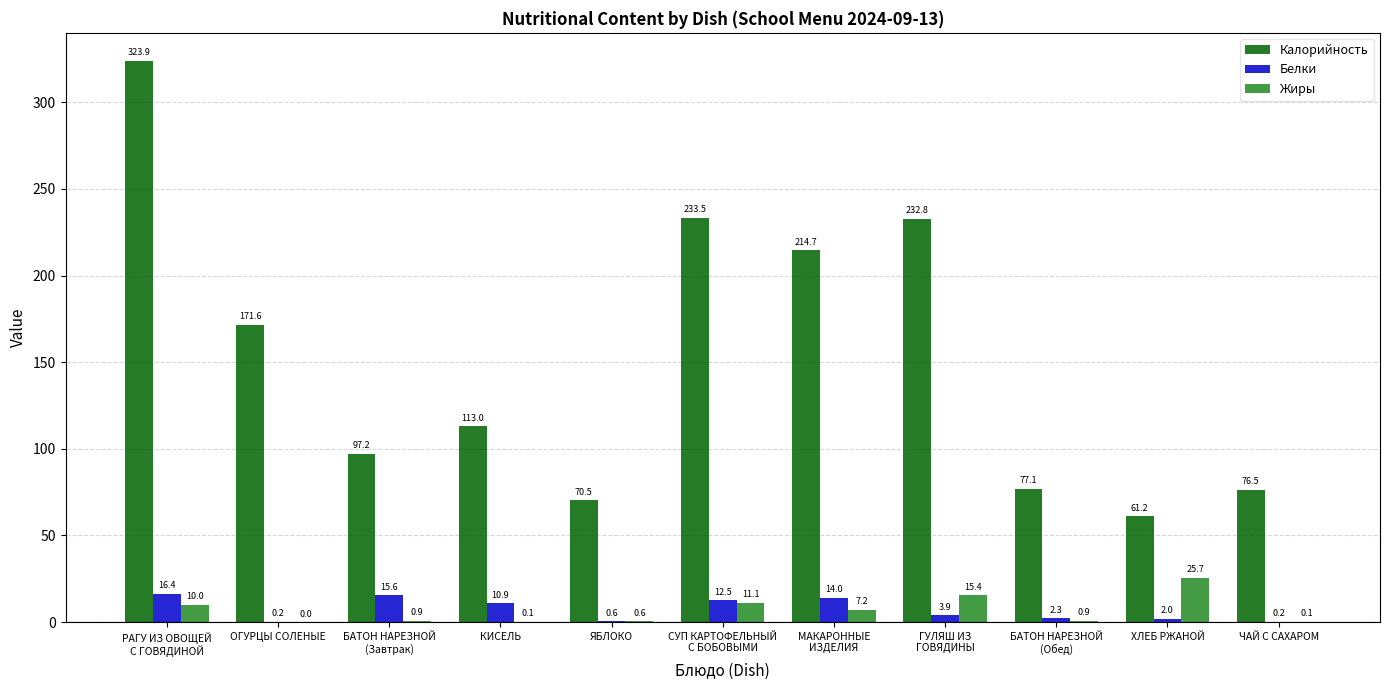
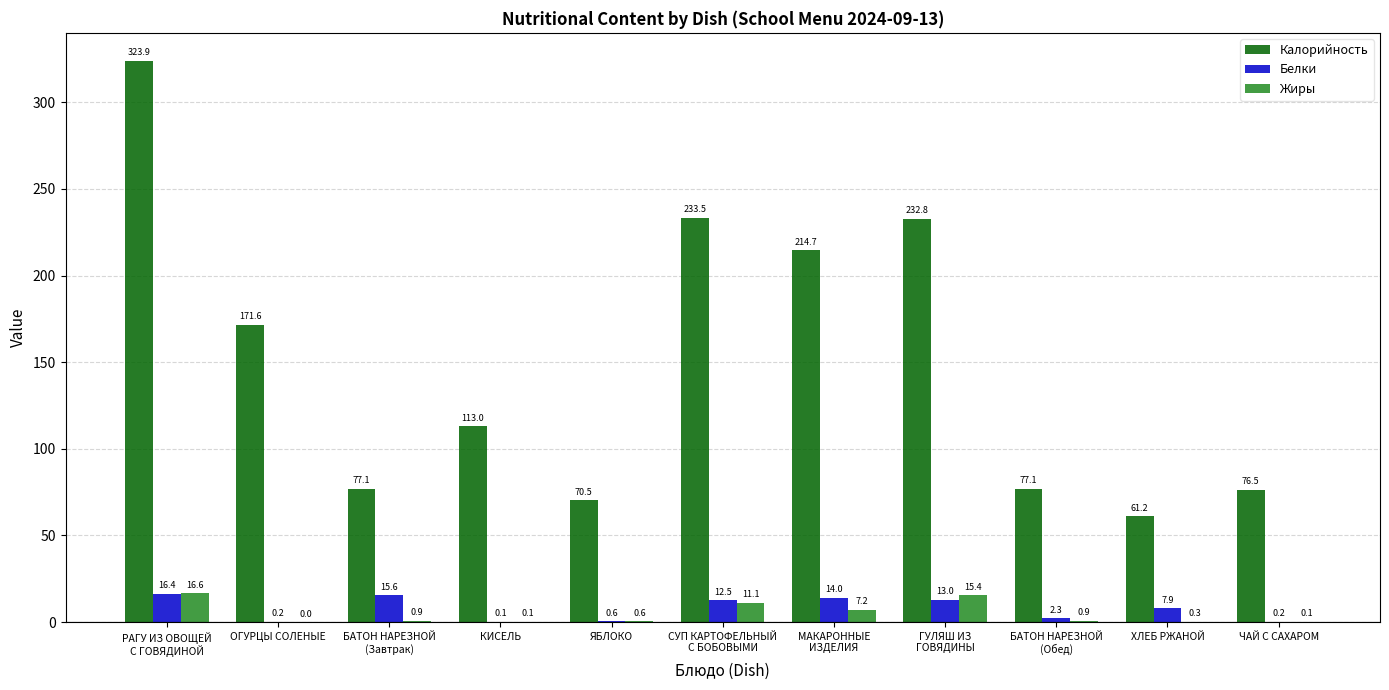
Жиры, РАГУ ИЗ ОВОЩЕЙ С ГОВЯДИНОЙ: 10.0 -> 16.6
Калорийность, БАТОН НАРЕЗНОЙ (Завтрак): 97.2 -> 77.1
Белки, КИСЕЛЬ: 10.9 -> 0.1
Белки, ГУЛЯШ ИЗ ГОВЯДИНЫ: 3.9 -> 13.0
Белки, ХЛЕБ РЖАНОЙ: 2.0 -> 7.9
Жиры, ХЛЕБ РЖАНОЙ: 25.7 -> 0.3
